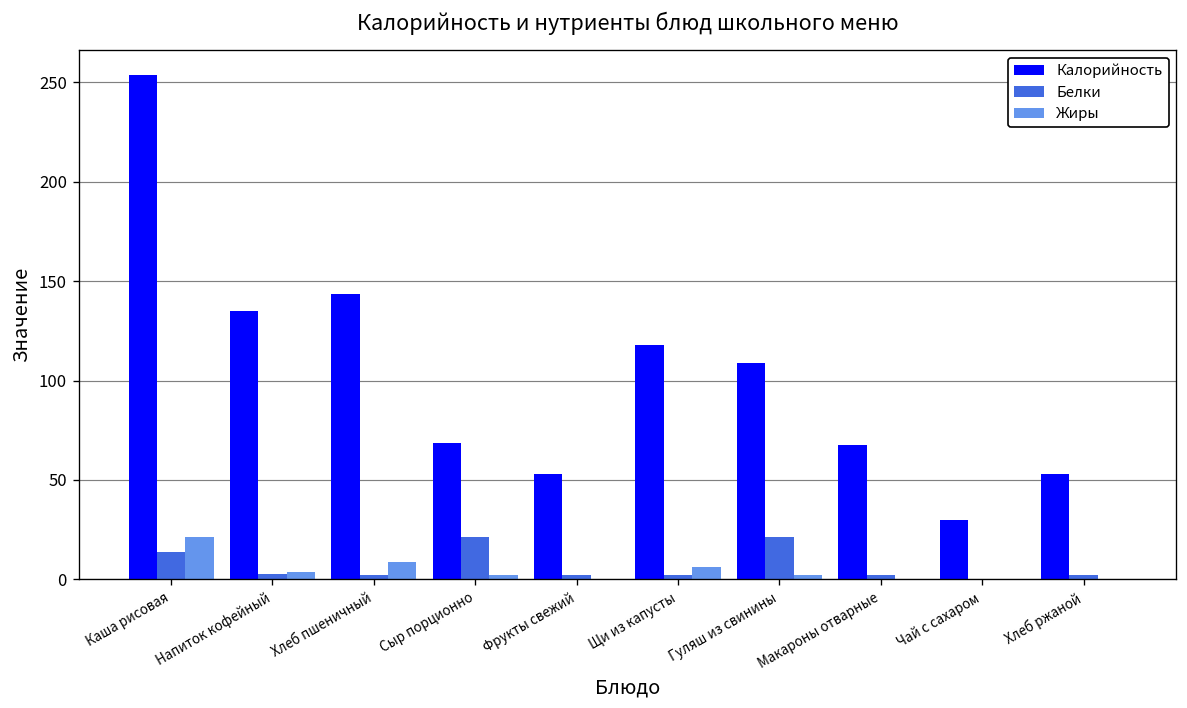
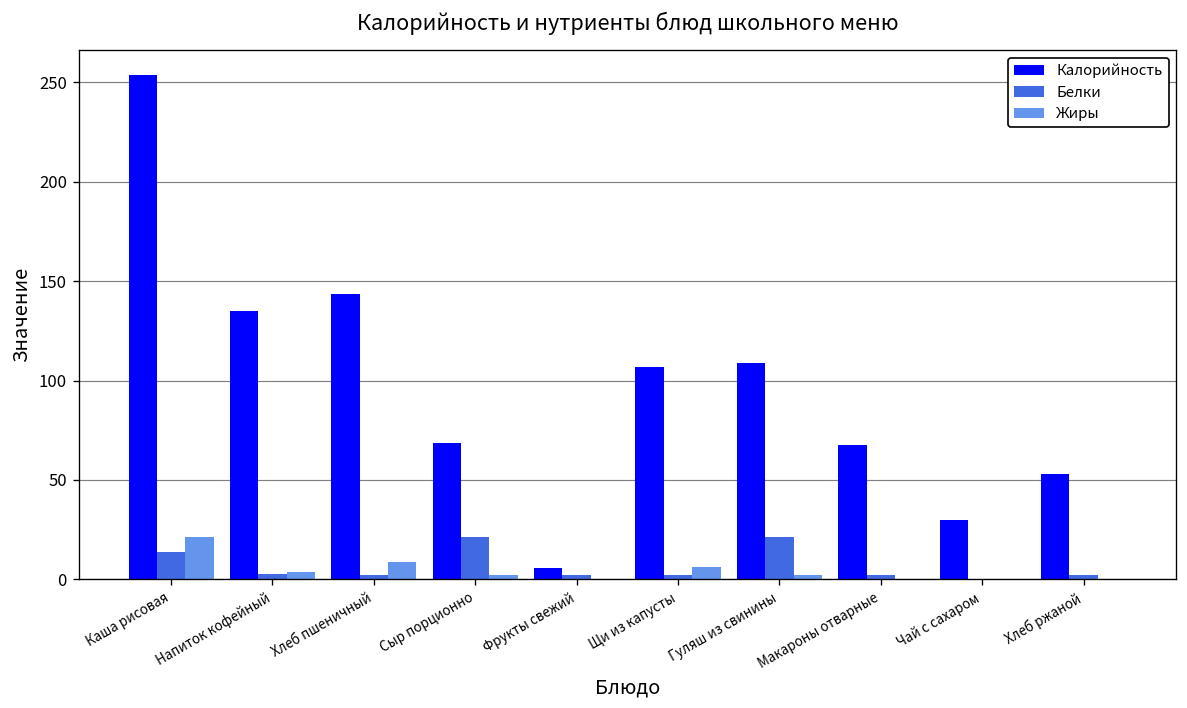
Калорийность, Фрукты свежий: 53 -> 6
Калорийность, Щи из капусты: 118 -> 107
